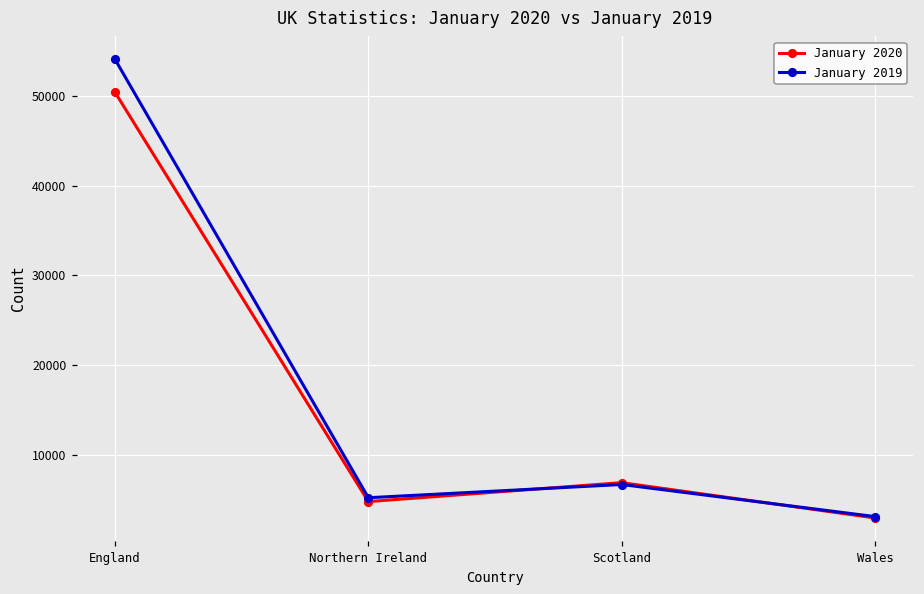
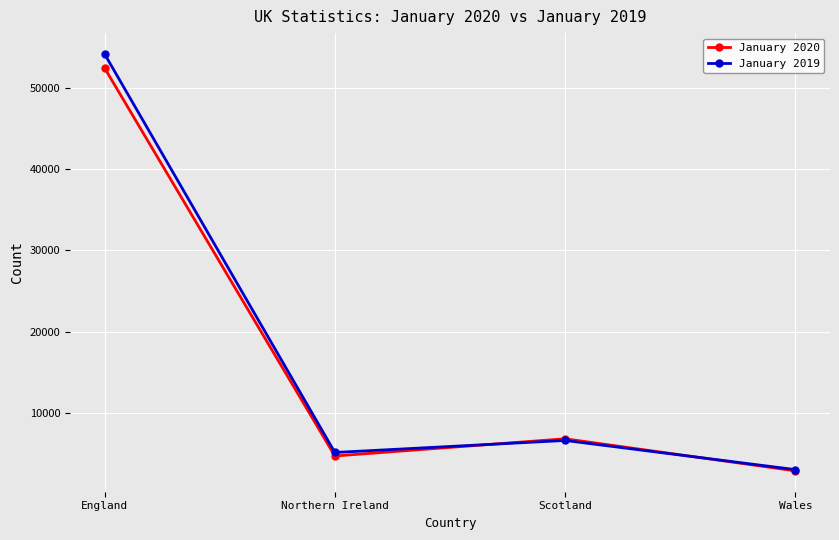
January 2020, England: 50000 -> 52000
